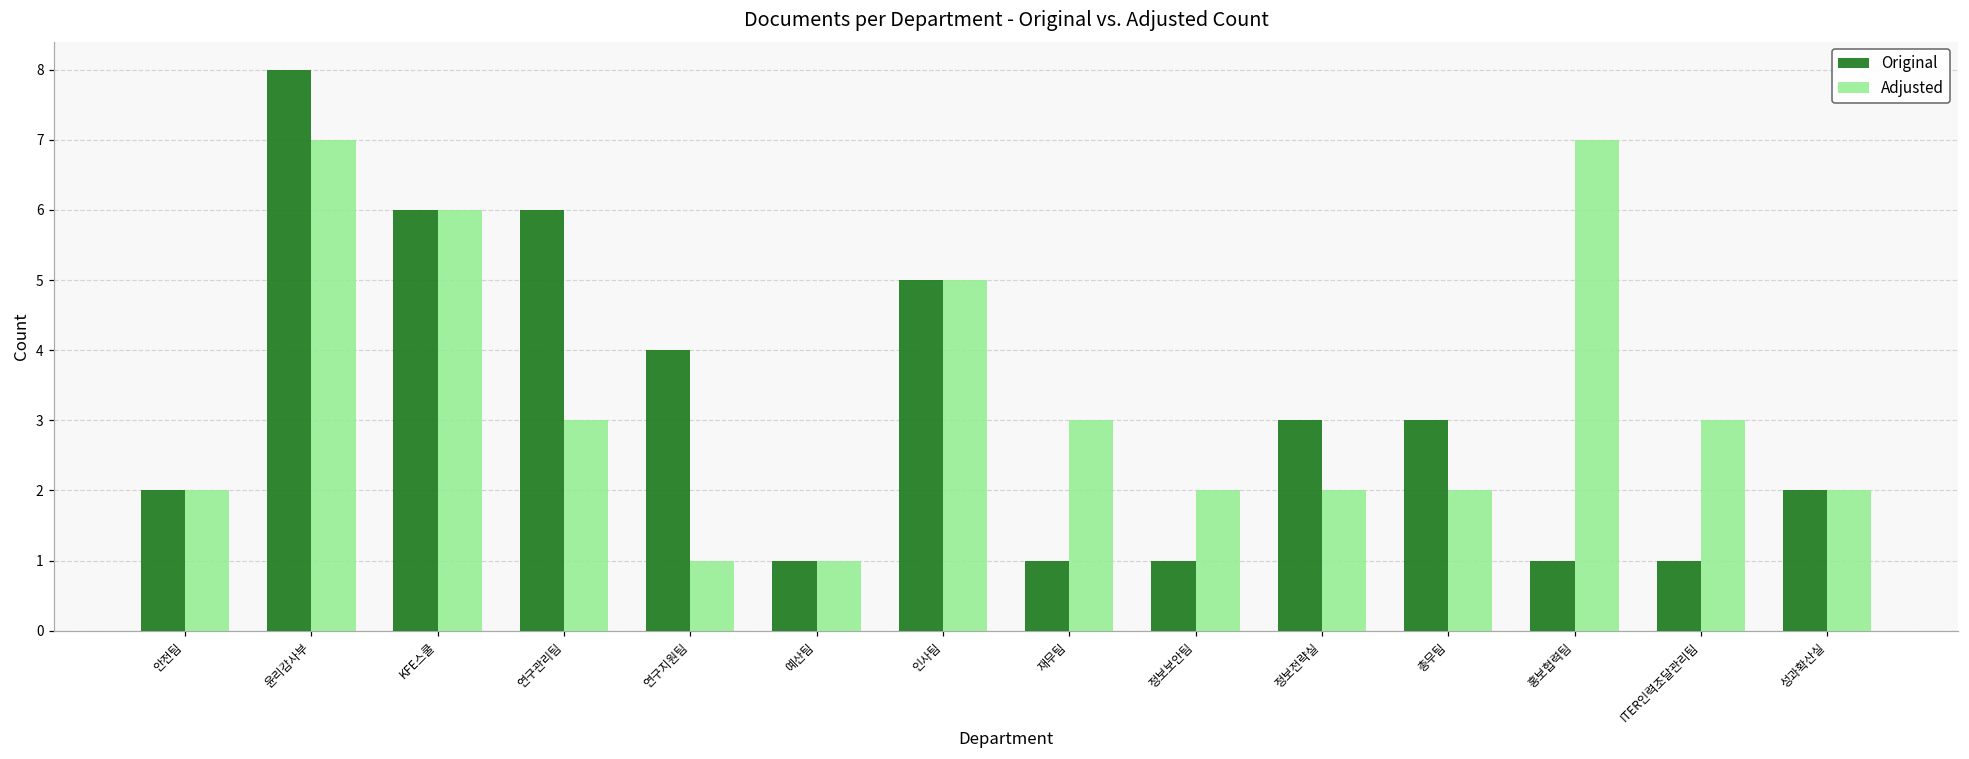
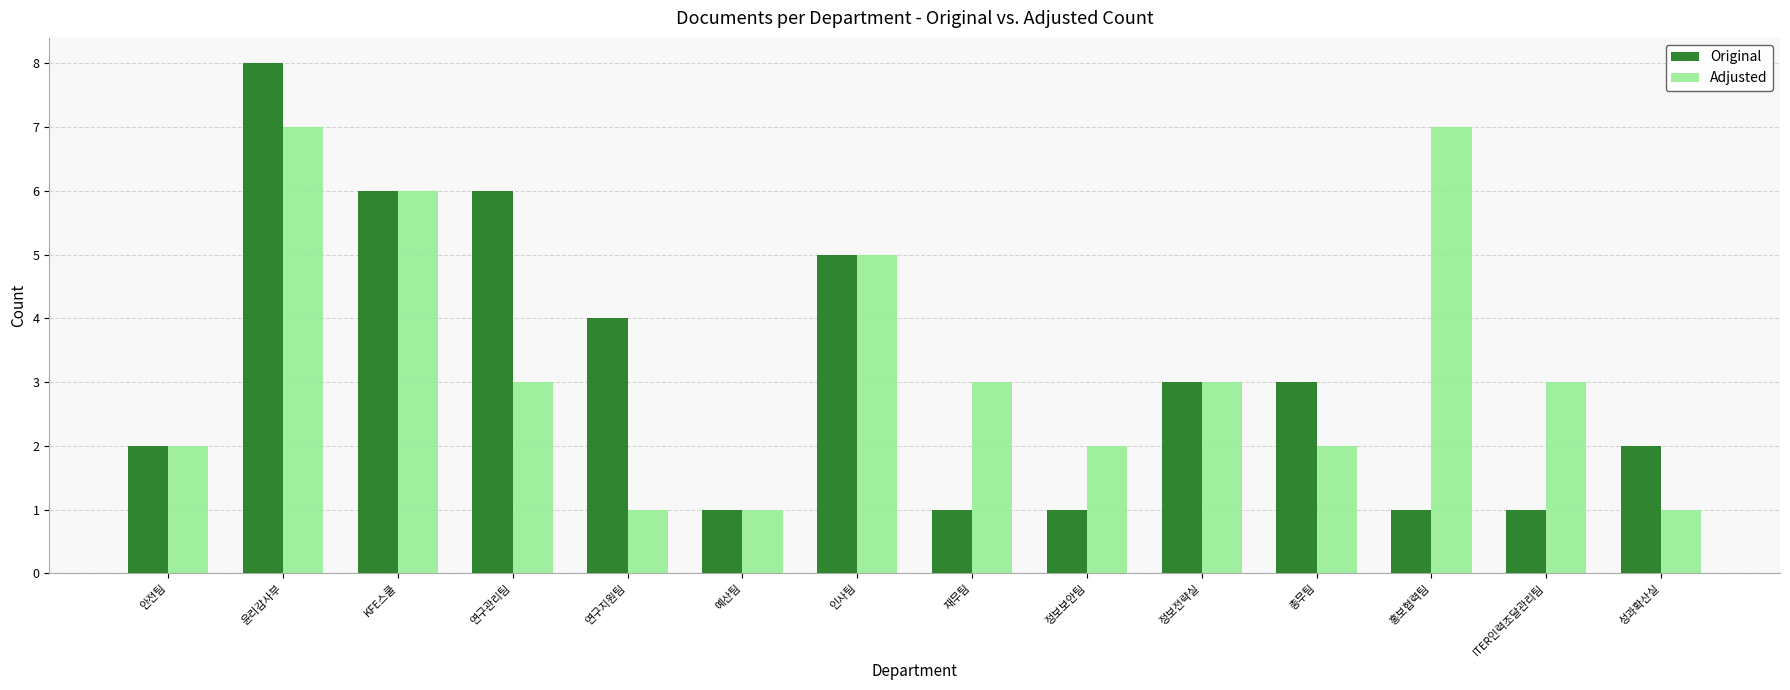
Adjusted, 정보전략실: 2 -> 3
Adjusted, 성과확산실: 2 -> 1
